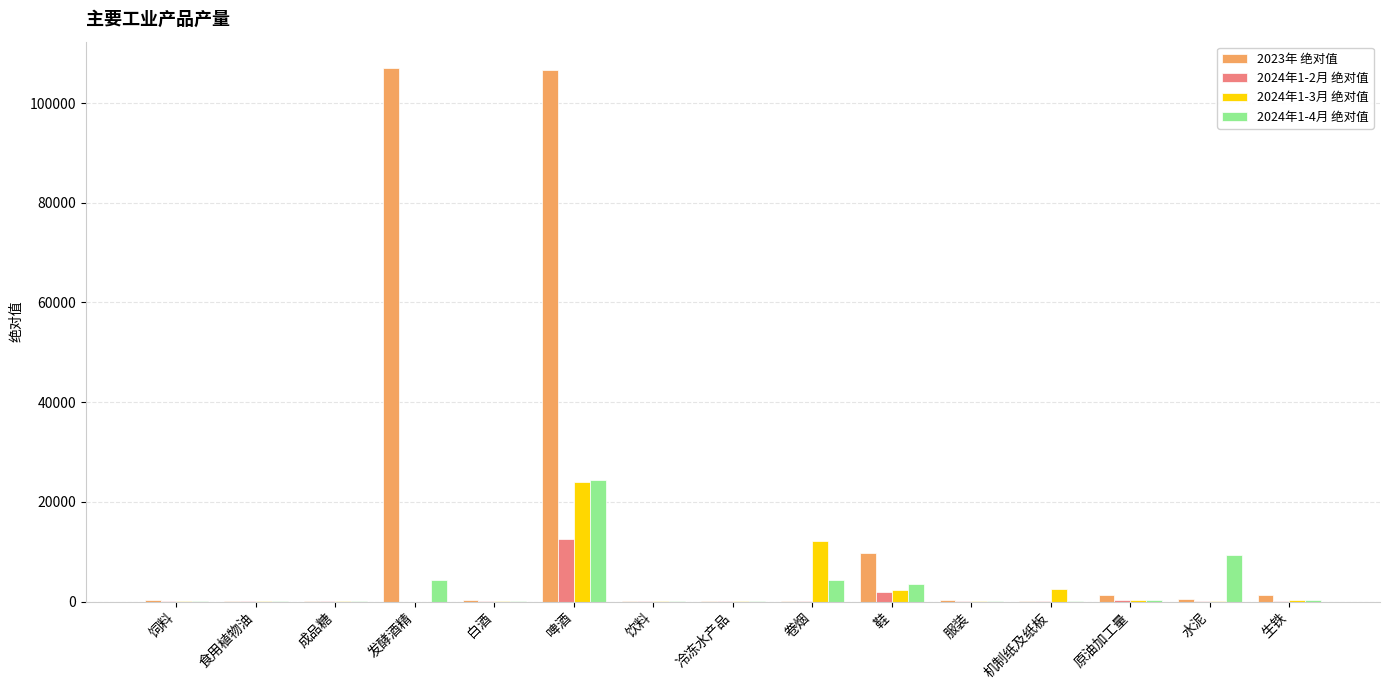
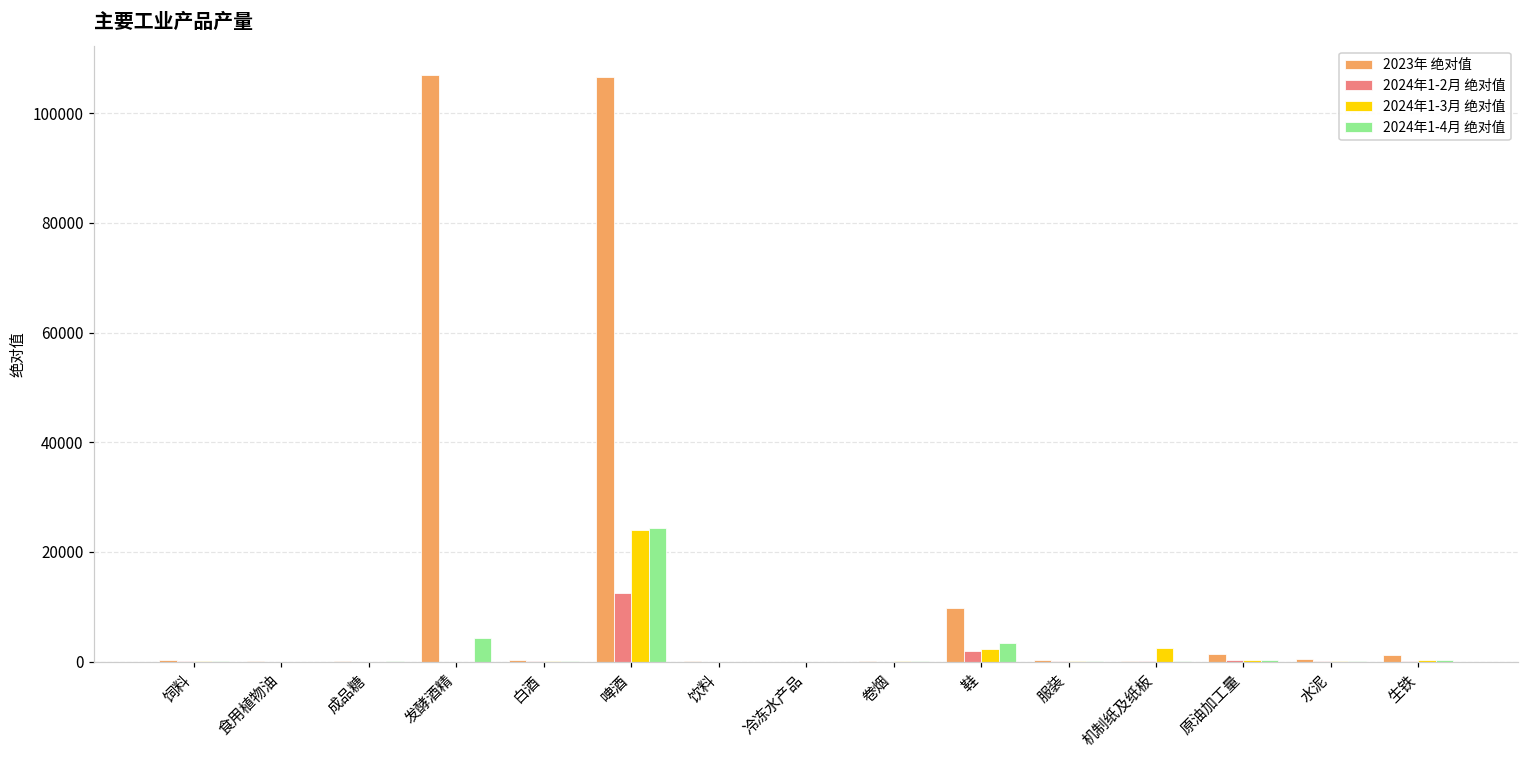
2024年1-3月 绝对值, 卷烟: 12000 -> 0
2024年1-4月 绝对值, 卷烟: 4000 -> 0
2024年1-4月 绝对值, 水泥: 9000 -> 0
